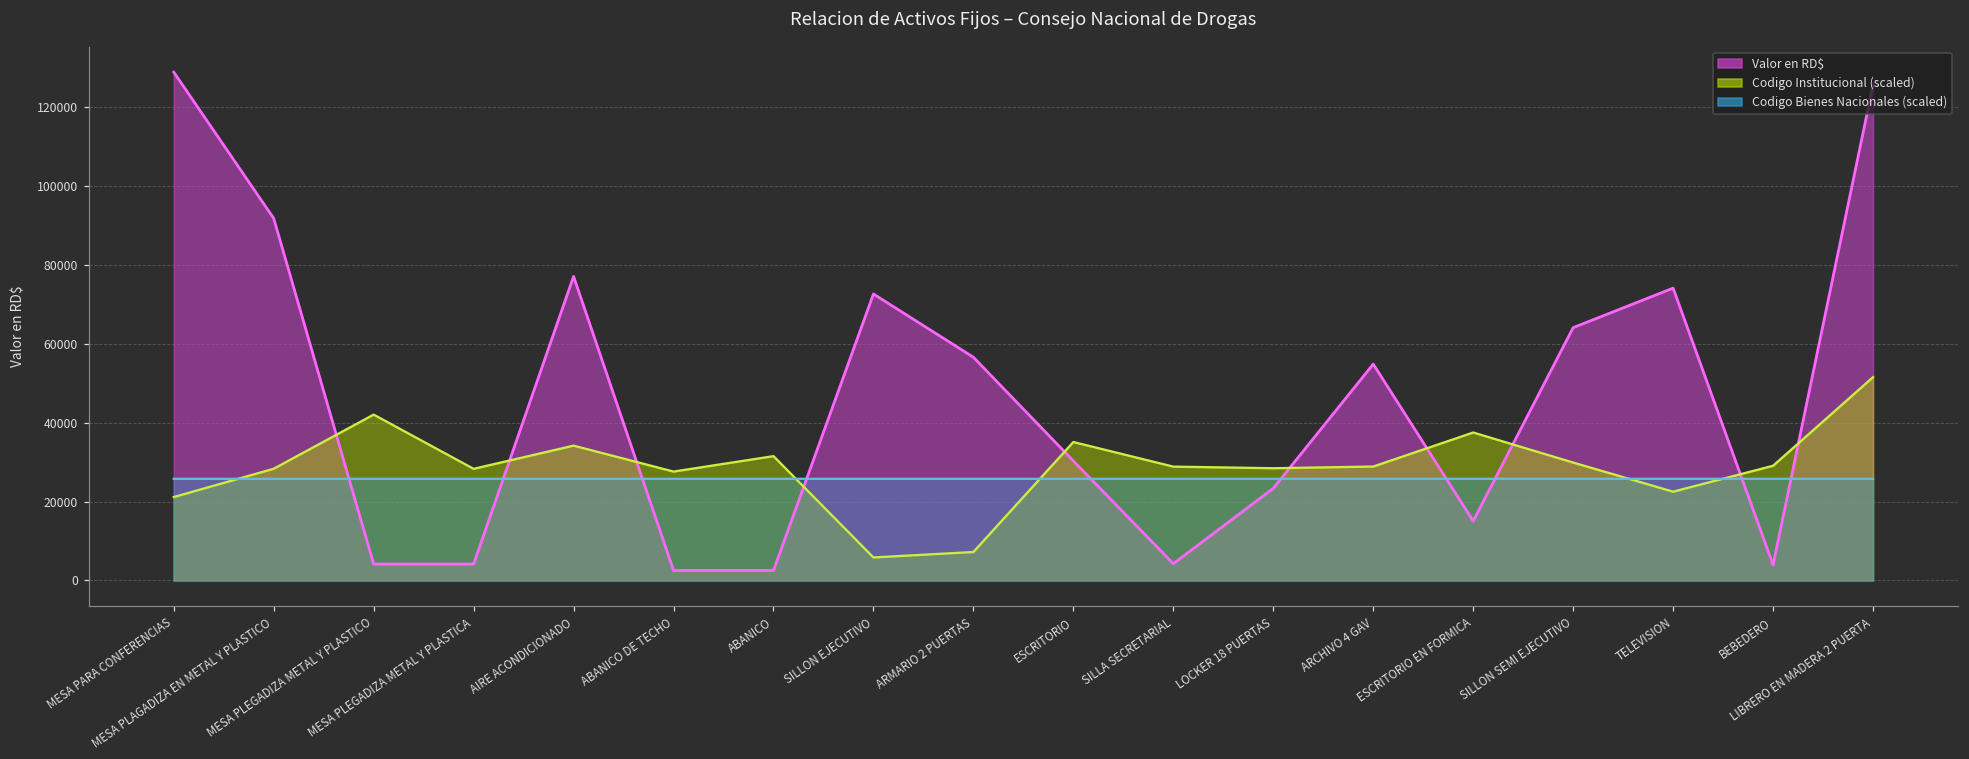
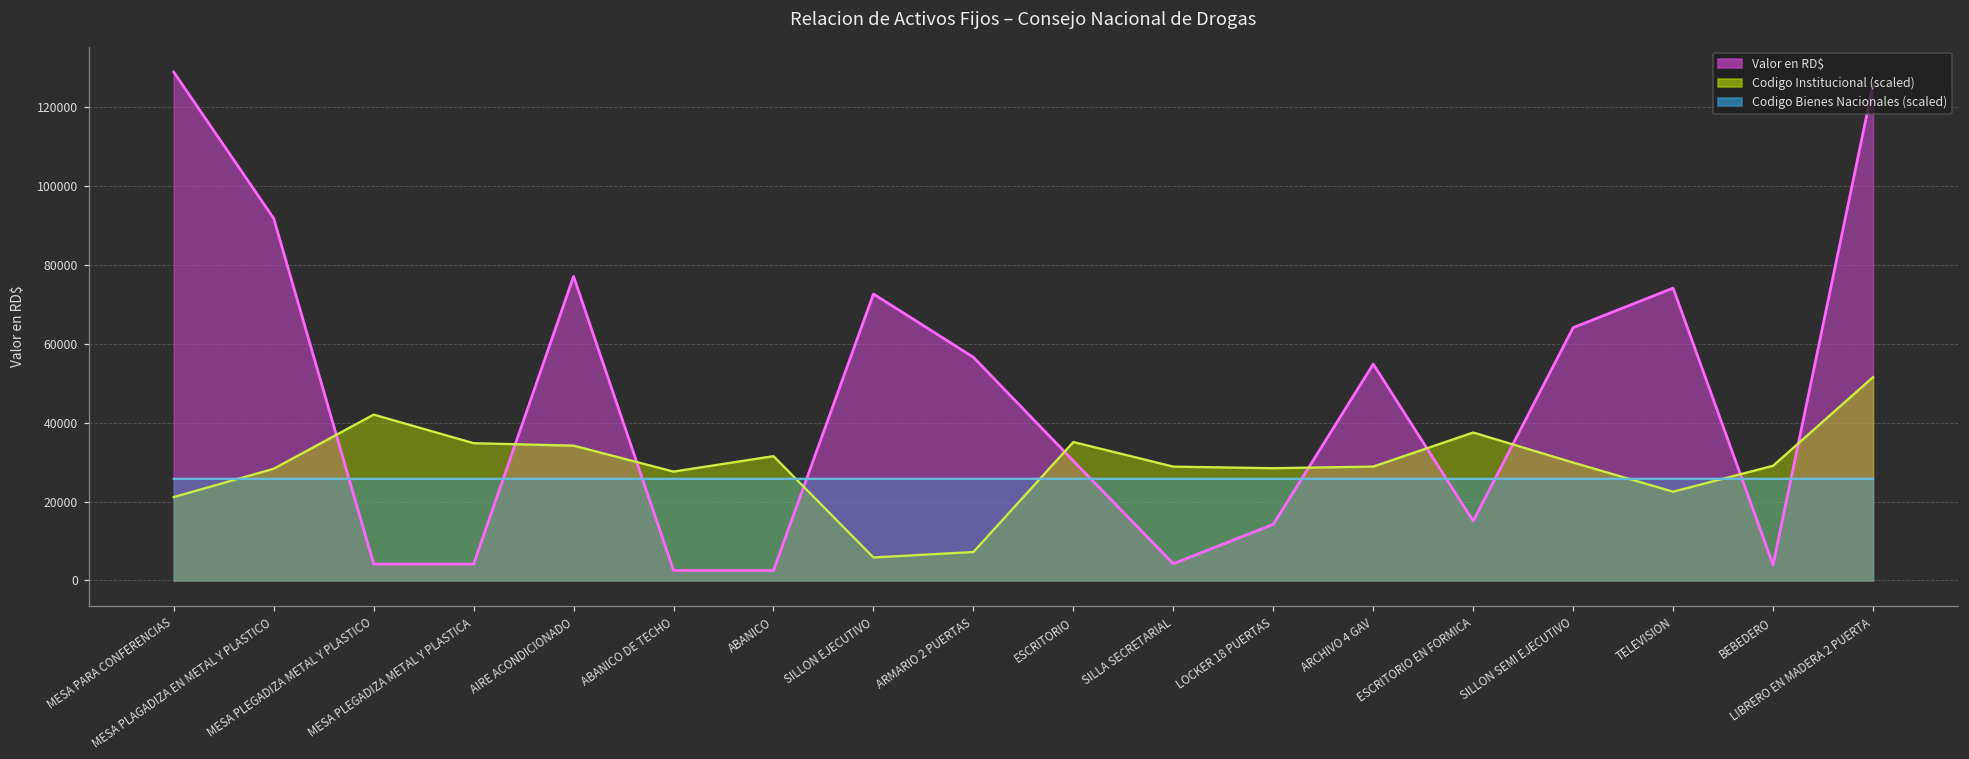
Codigo Institucional (scaled), MESA PLEGADIZA METAL Y PLASTICA: 28000 -> 35000
Valor en RD$, LOCKER 18 PUERTAS: 23000 -> 14000
